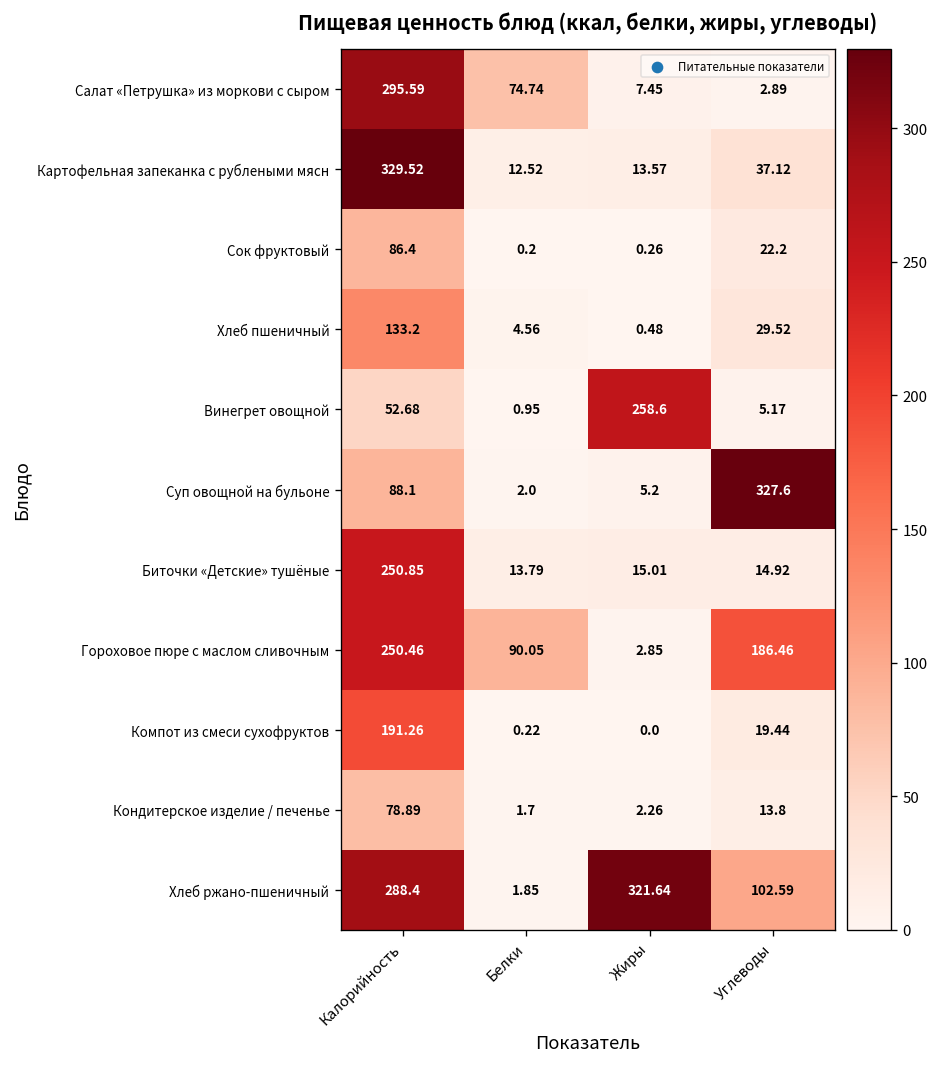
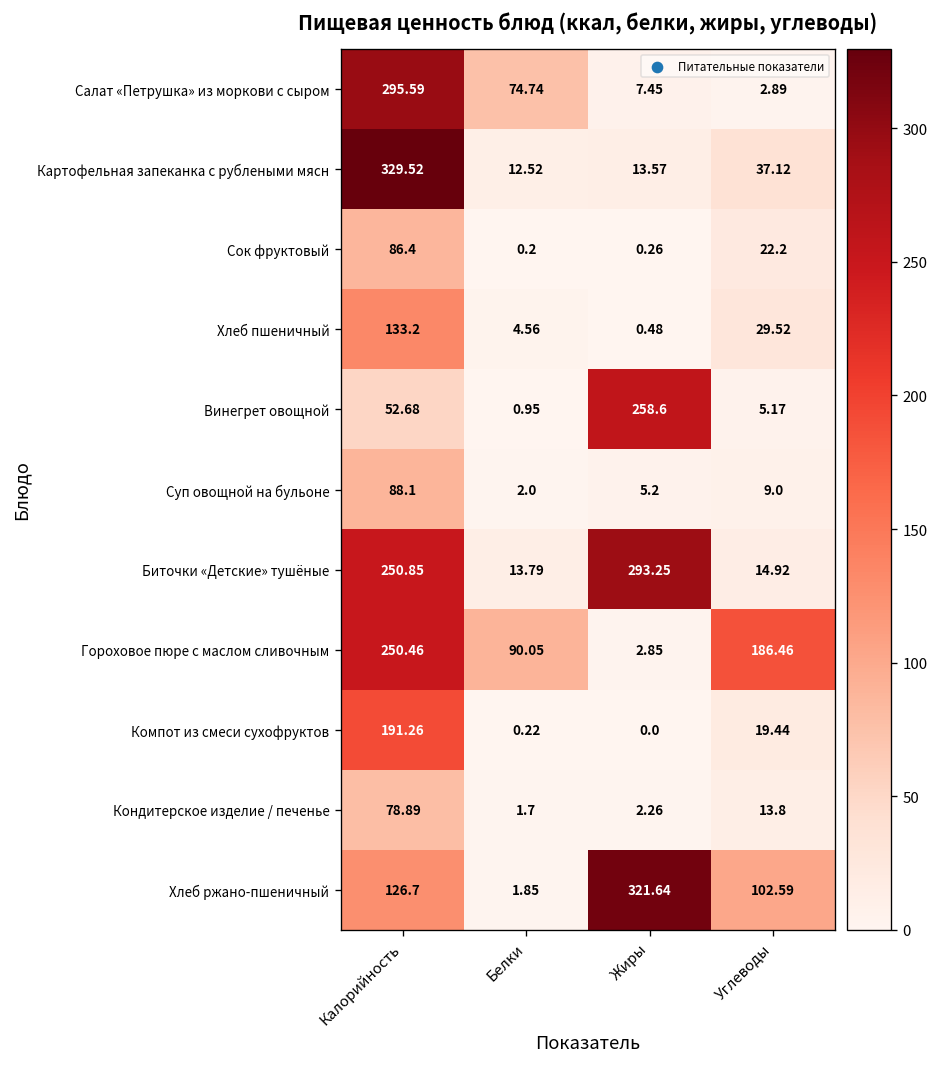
Суп овощной на бульоне, Углеводы: 327.6 -> 9.0
Биточки «Детские» тушёные, Жиры: 15.01 -> 293.25
Хлеб ржано-пшеничный, Калорийность: 288.4 -> 126.7
